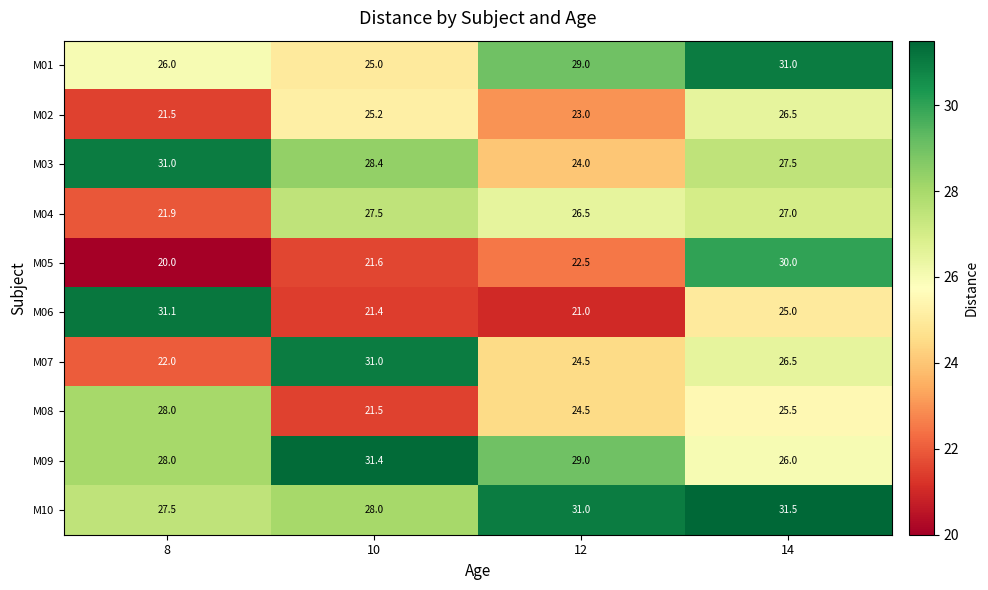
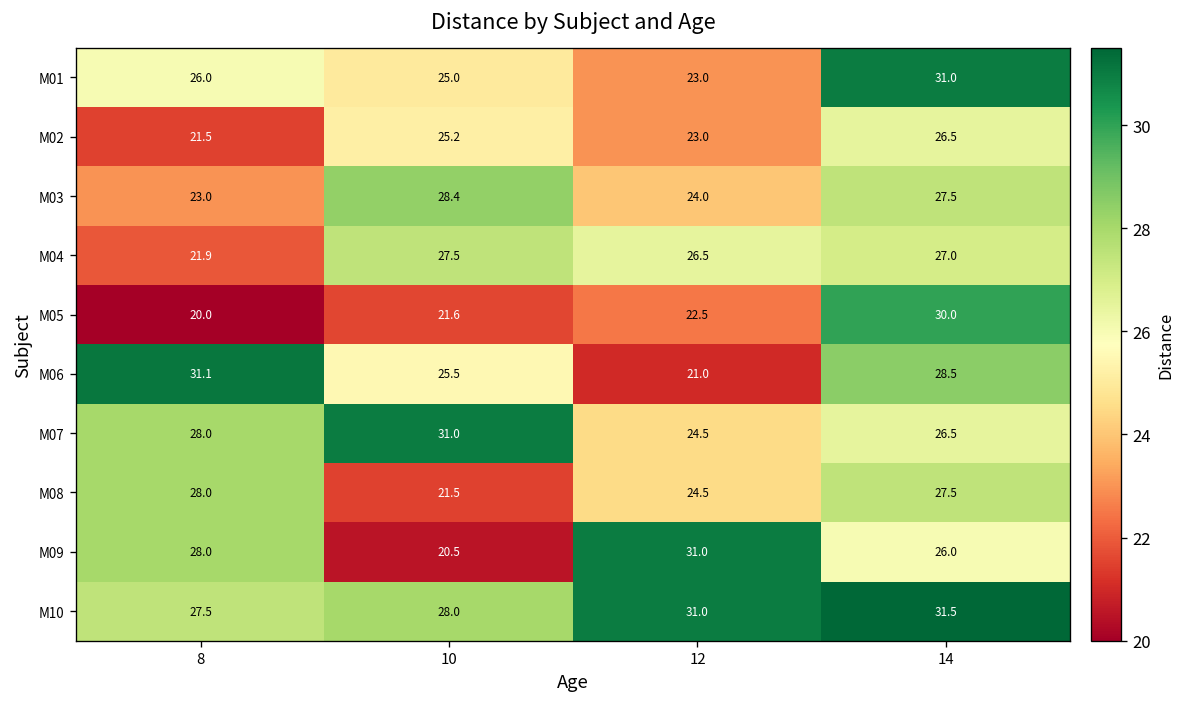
M01, 12: 29.0 -> 23.0
M03, 8: 31.0 -> 23.0
M06, 10: 21.4 -> 25.5
M06, 14: 25.0 -> 28.5
M07, 8: 22.0 -> 28.0
M08, 14: 25.5 -> 27.5
M09, 10: 31.4 -> 20.5
M09, 12: 29.0 -> 31.0
